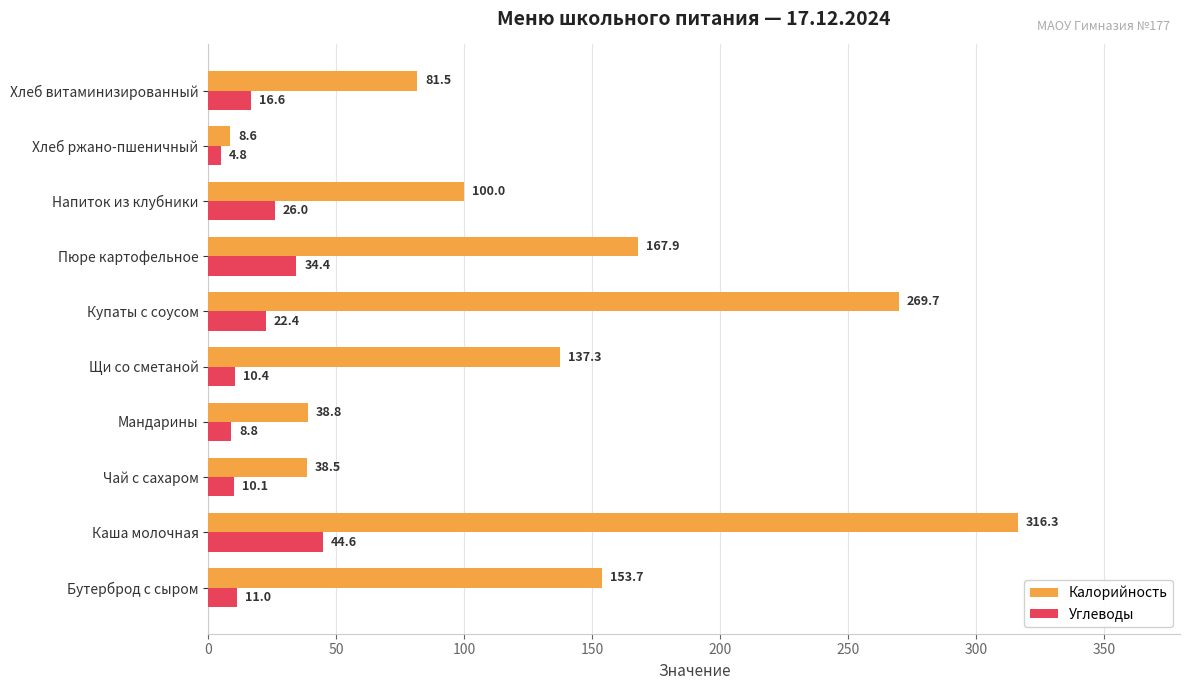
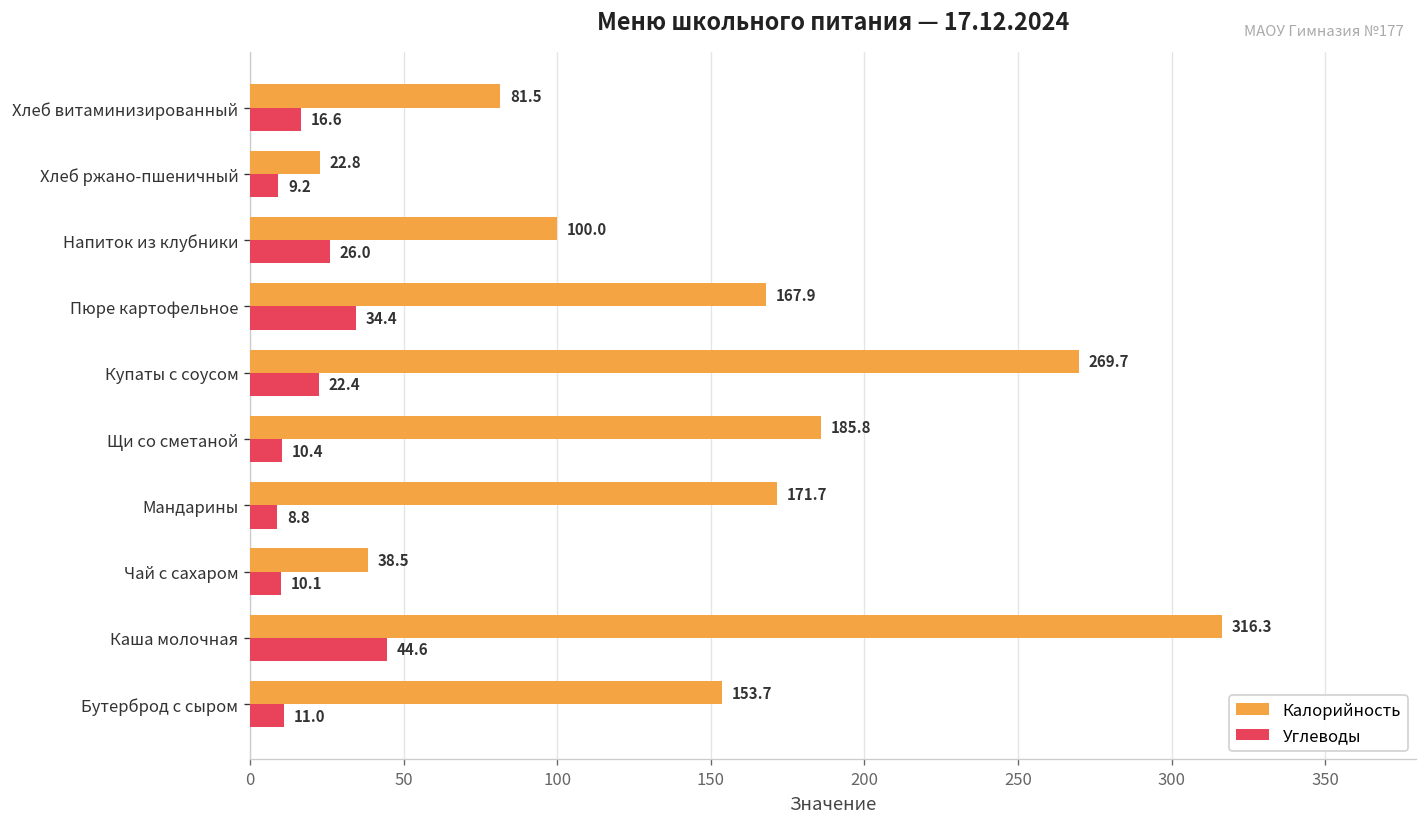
Калорийность, Хлеб ржано-пшеничный: 8.6 -> 22.8
Углеводы, Хлеб ржано-пшеничный: 4.8 -> 9.2
Калорийность, Щи со сметаной: 137.3 -> 185.8
Калорийность, Мандарины: 38.8 -> 171.7
